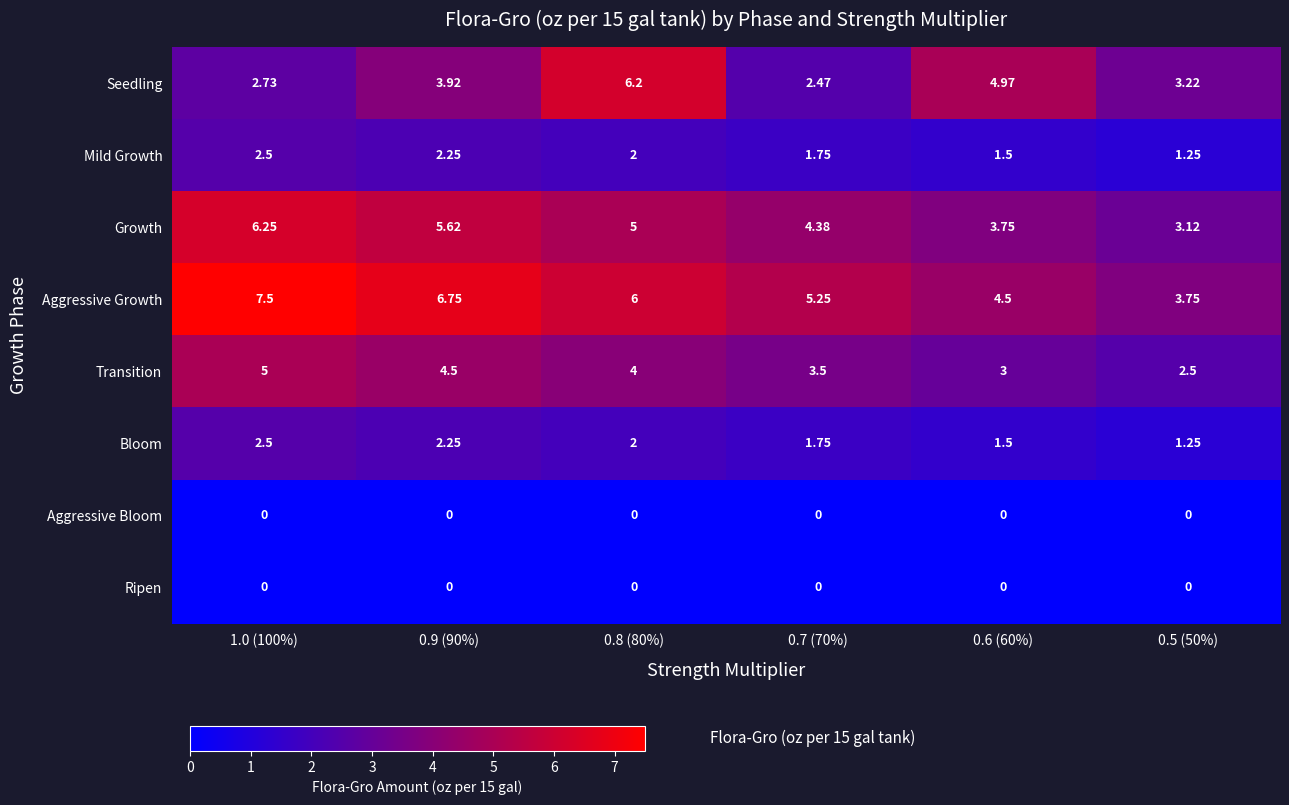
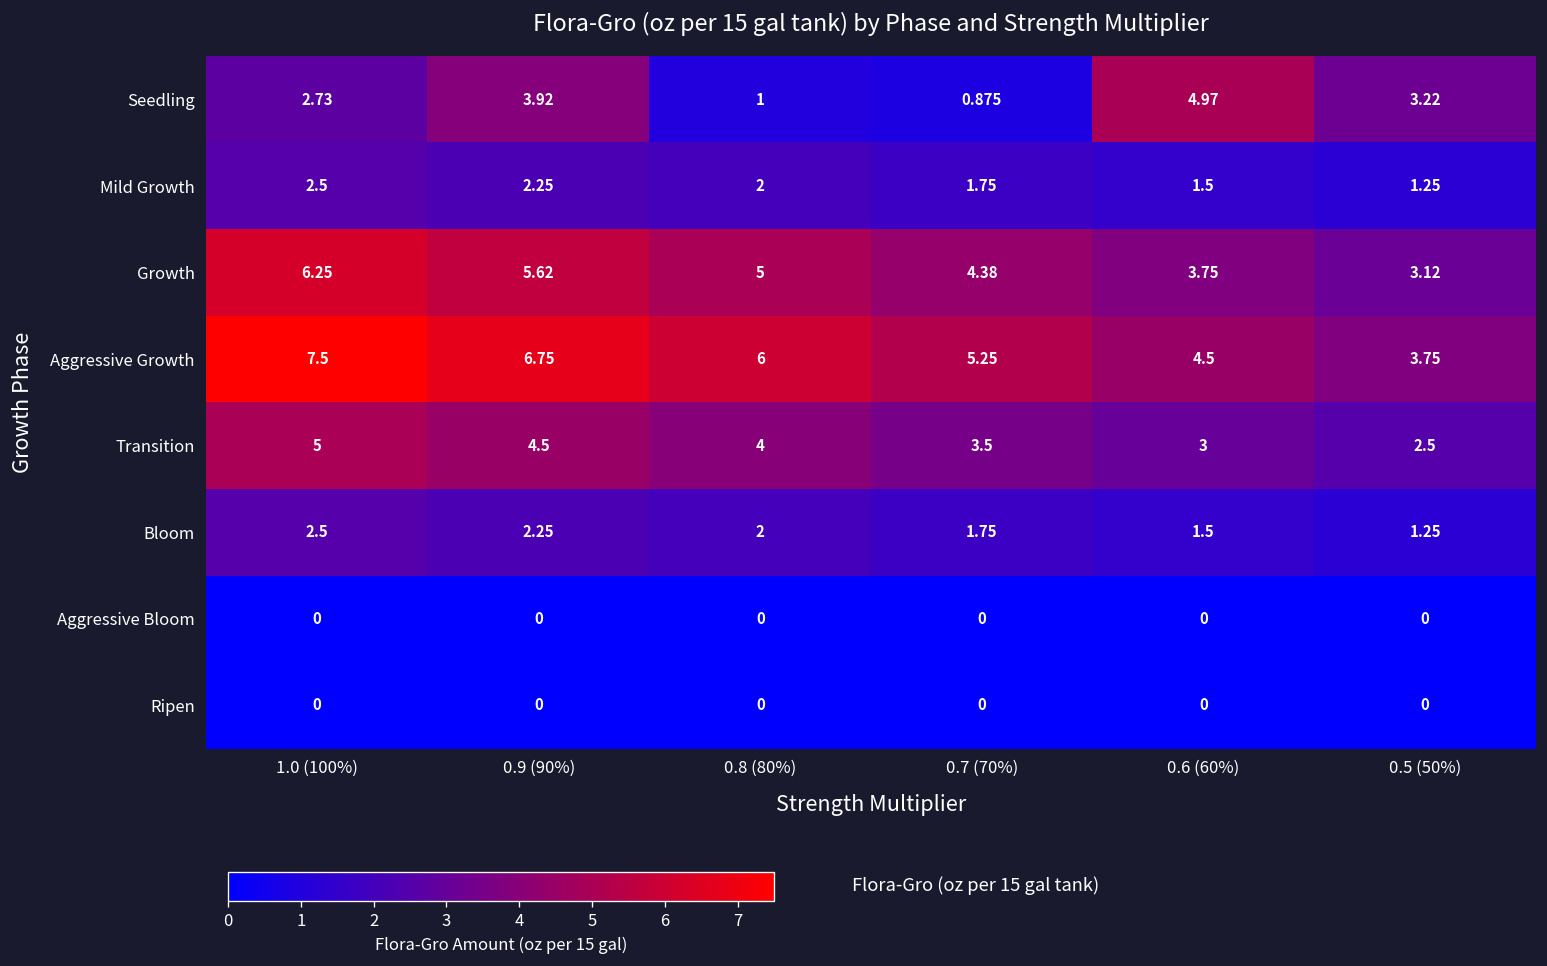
Seedling, 0.8 (80%): 6.2 -> 1
Seedling, 0.7 (70%): 2.47 -> 0.875
